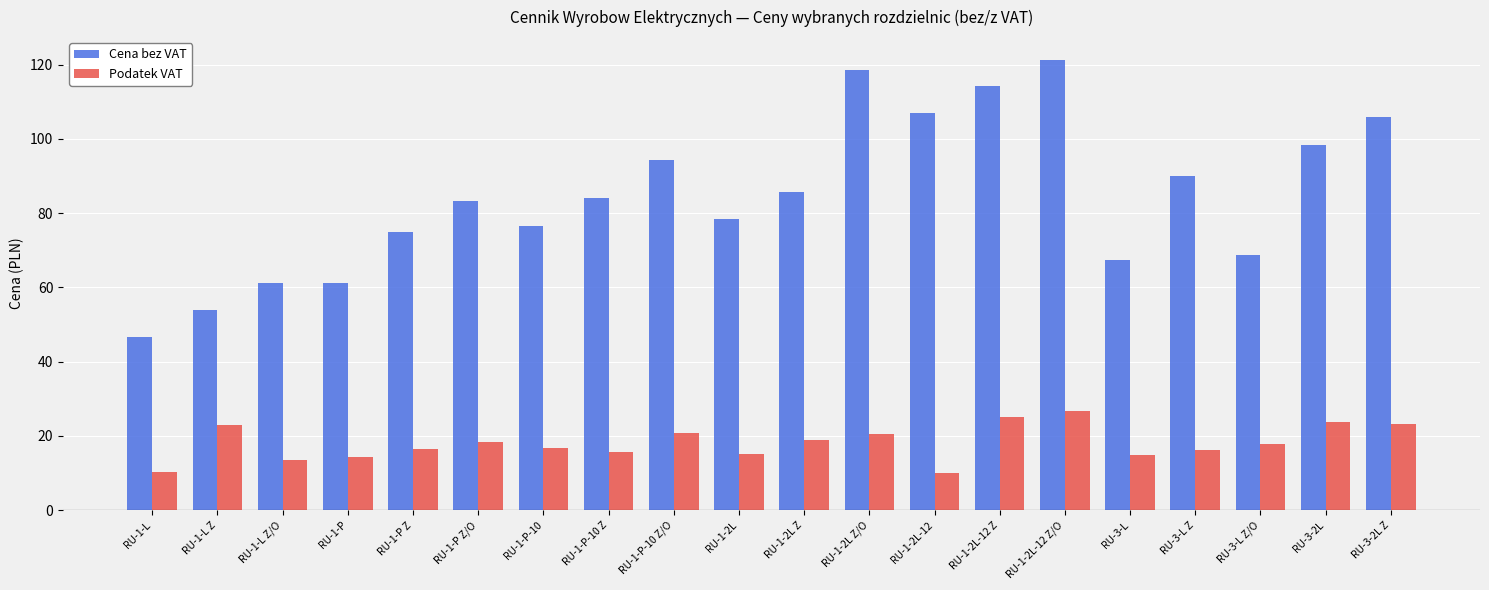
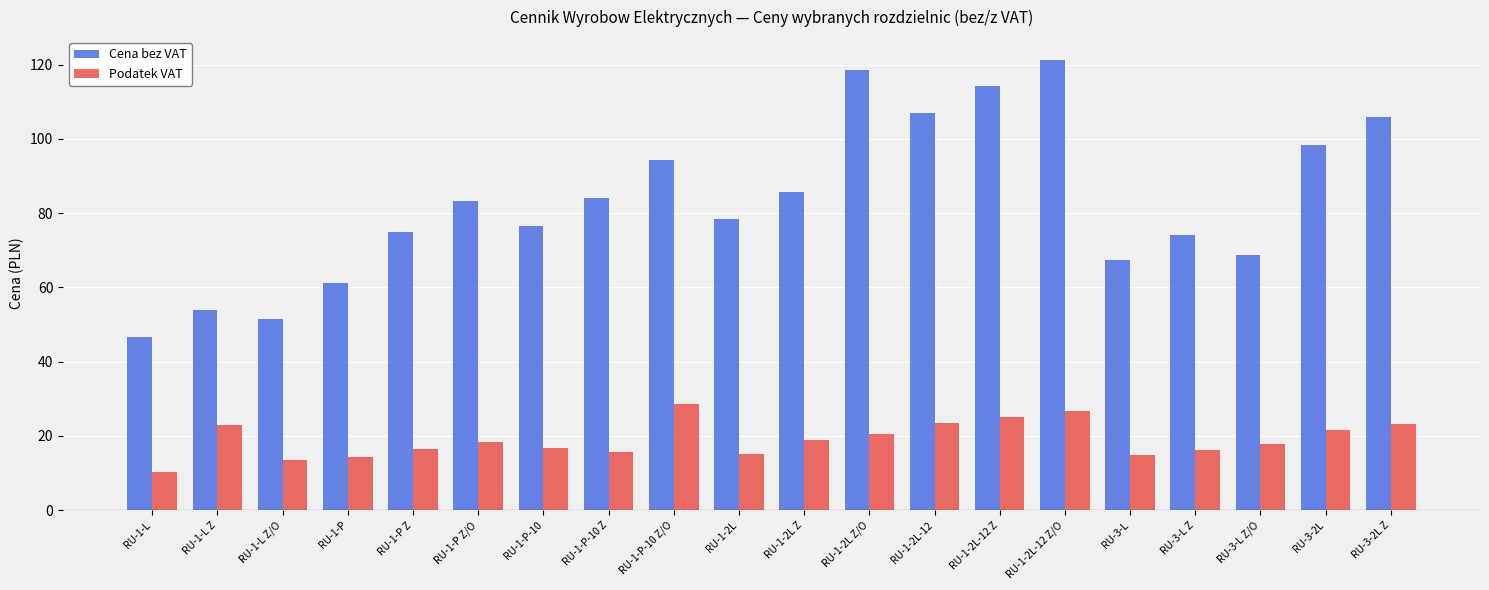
Cena bez VAT, RU-1-L Z/O: 61 -> 52
Podatek VAT, RU-1-P-10 Z/O: 21 -> 29
Podatek VAT, RU-1-2L-12: 10 -> 24
Cena bez VAT, RU-3-L Z: 90 -> 74
Podatek VAT, RU-3-2L: 24 -> 22
